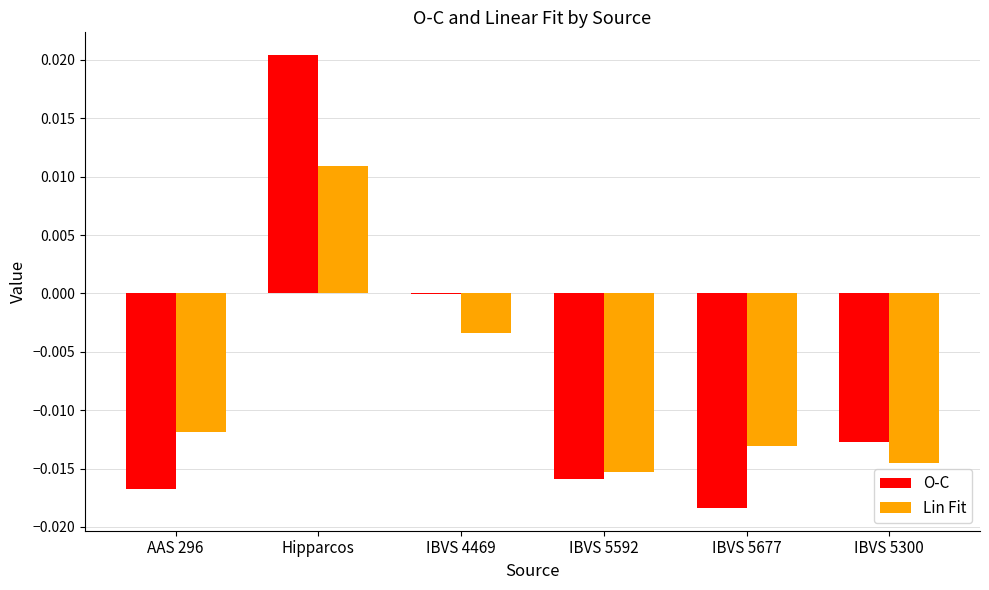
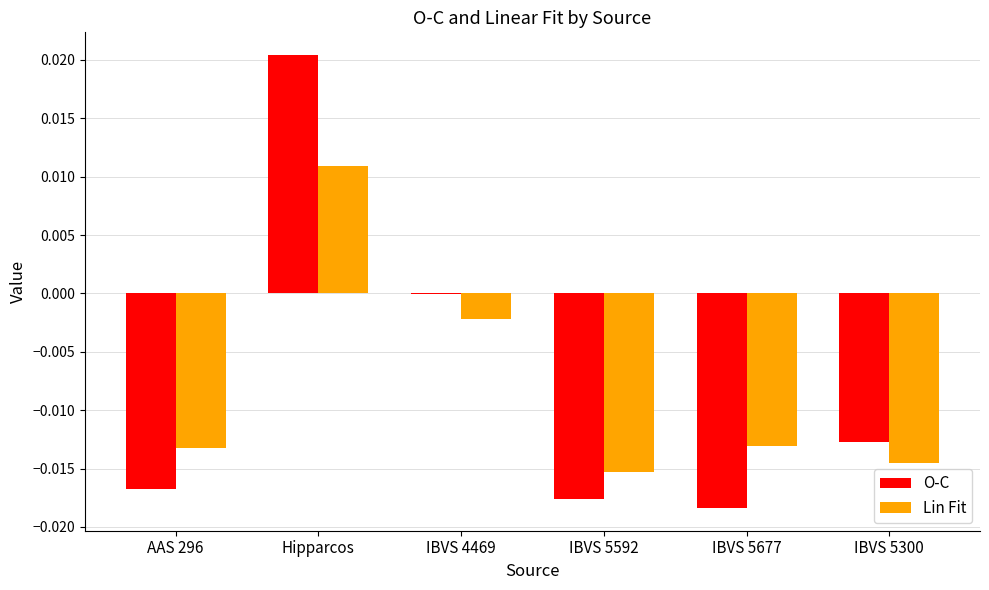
Lin Fit, AAS 296: -0.0119 -> -0.0133
Lin Fit, IBVS 4469: -0.0034 -> -0.0022
O-C, IBVS 5592: -0.0159 -> -0.0176
